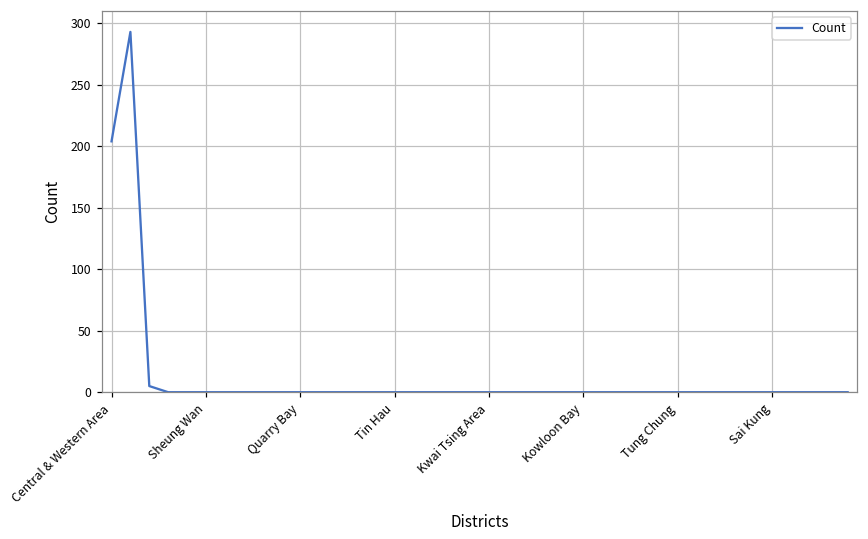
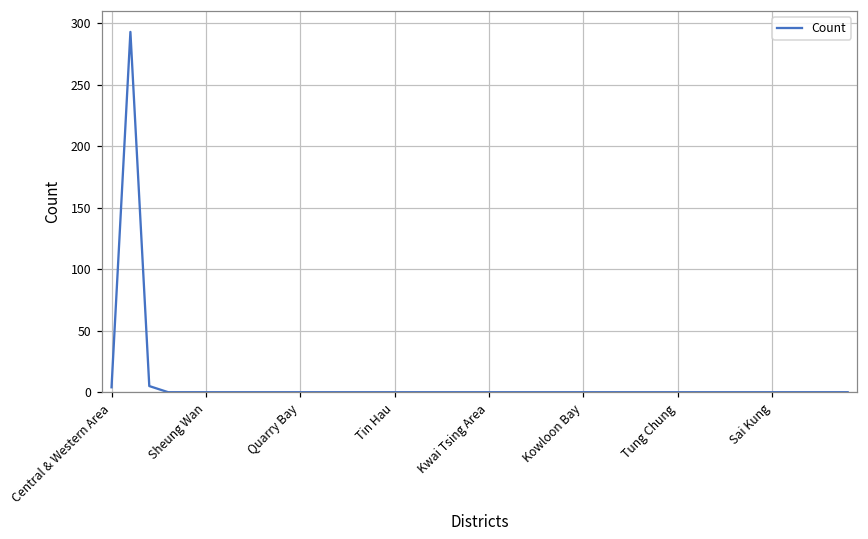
Central & Western Area: 204 -> 4
